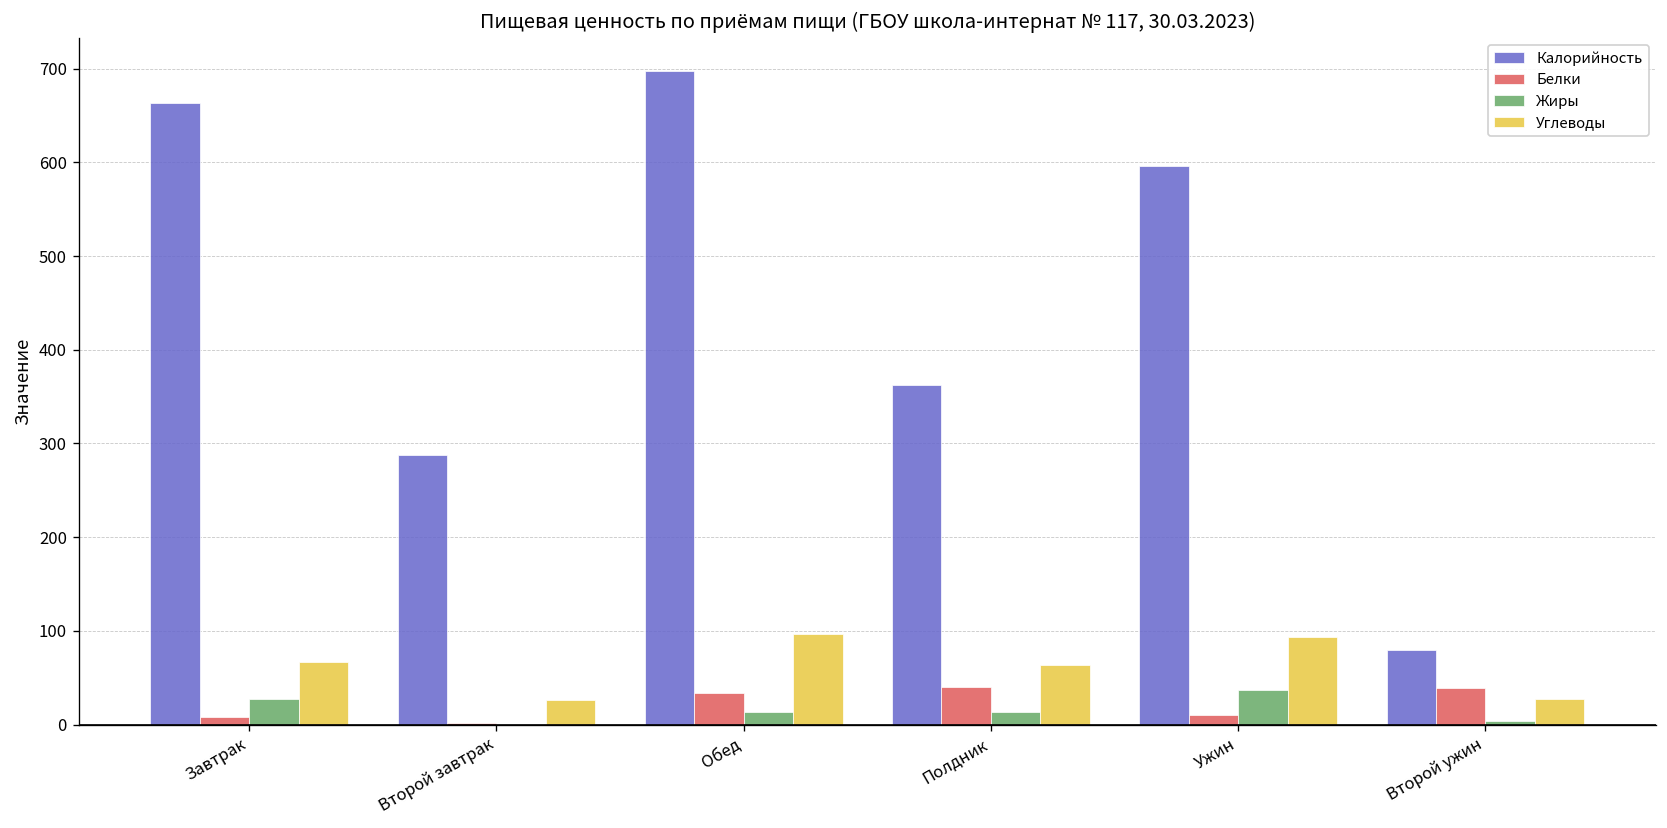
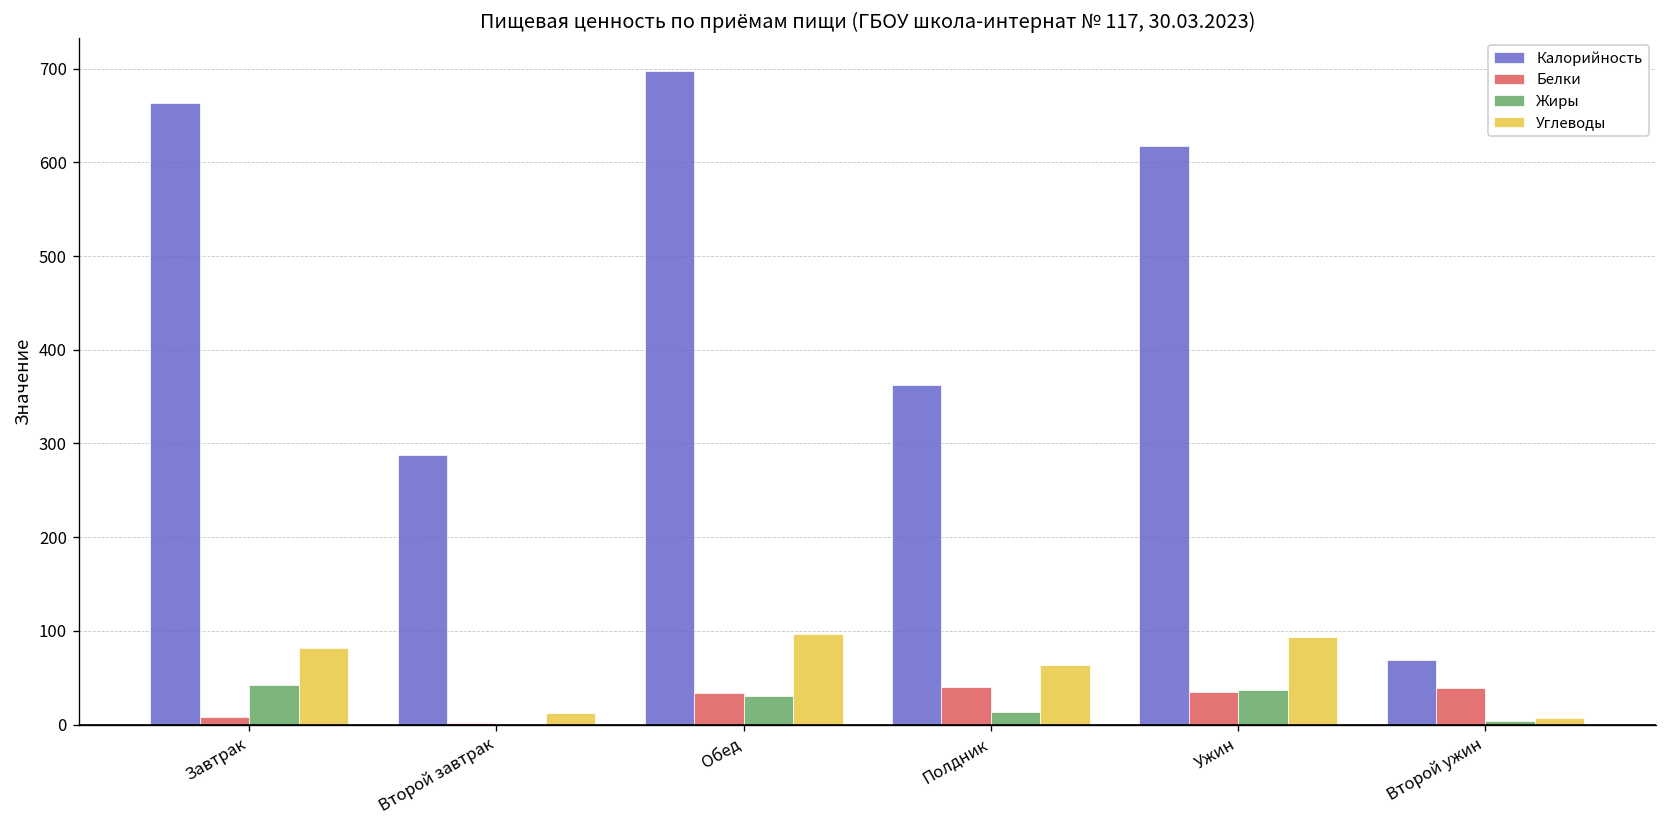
Жиры, Завтрак: 30 -> 40
Углеводы, Завтрак: 70 -> 80
Углеводы, Второй завтрак: 30 -> 10
Жиры, Обед: 10 -> 30
Калорийность, Ужин: 600 -> 620
Белки, Ужин: 10 -> 30
Калорийность, Второй ужин: 80 -> 70
Углеводы, Второй ужин: 30 -> 10
